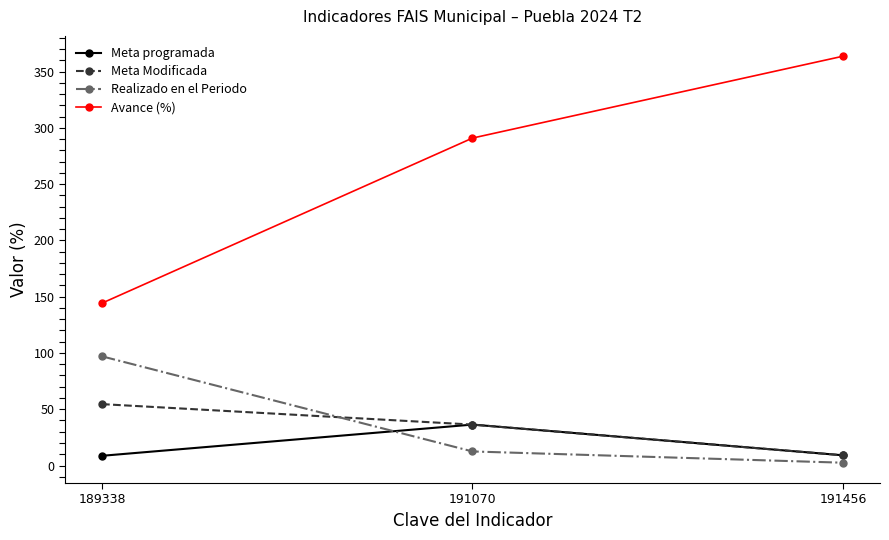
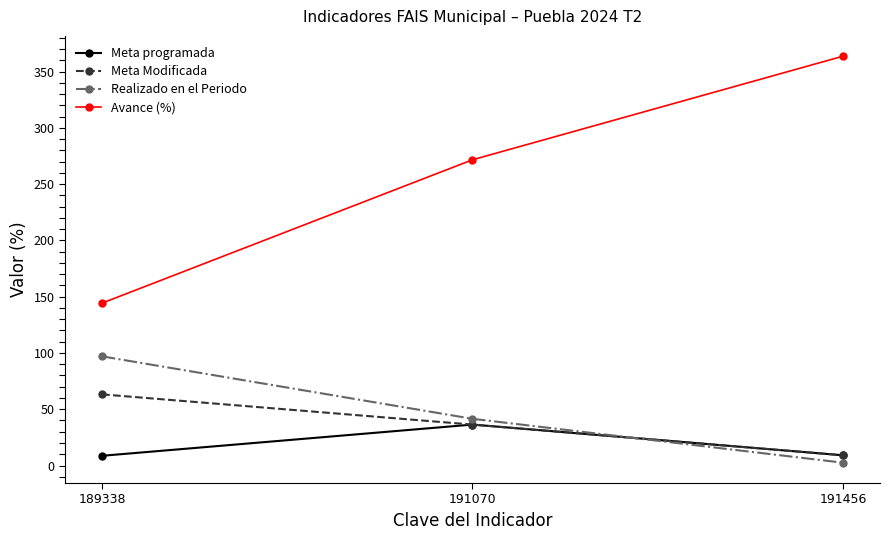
Meta Modificada, 189338: 55 -> 63
Realizado en el Periodo, 191070: 13 -> 42
Avance (%), 191070: 291 -> 272
